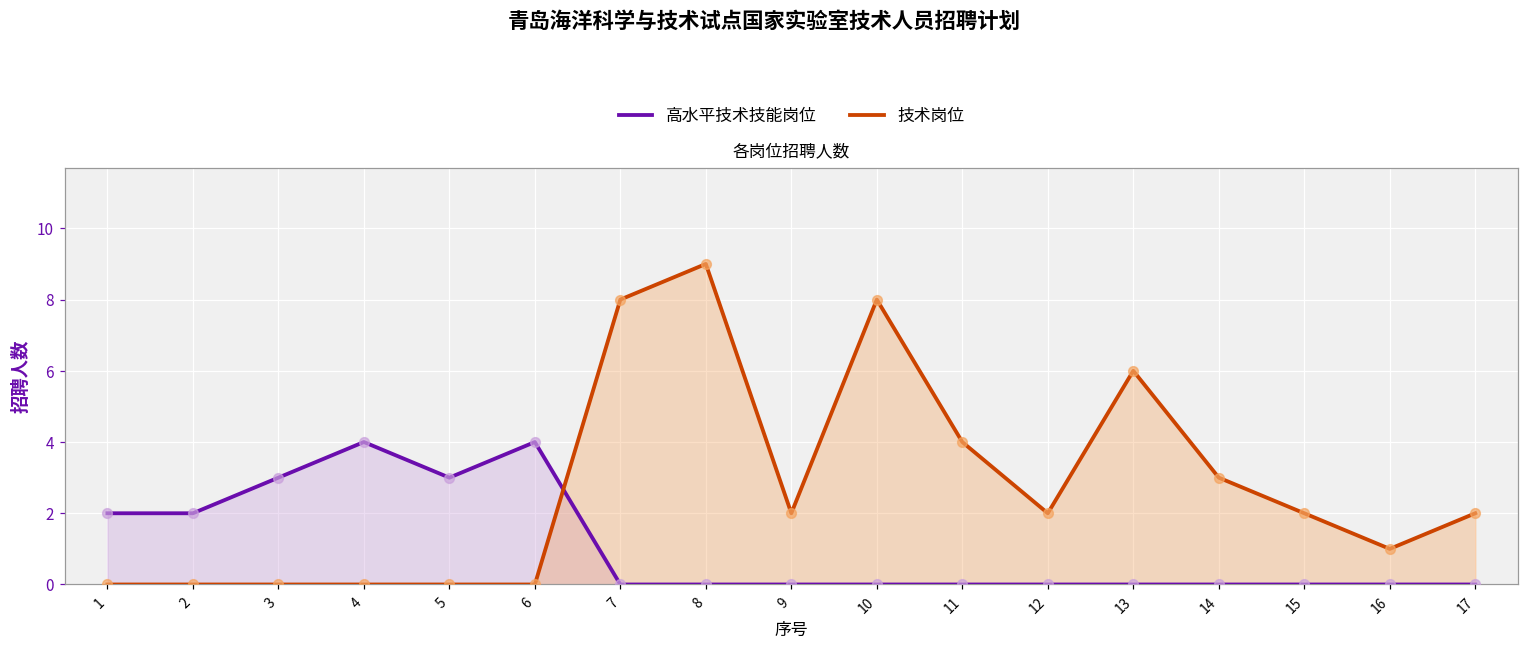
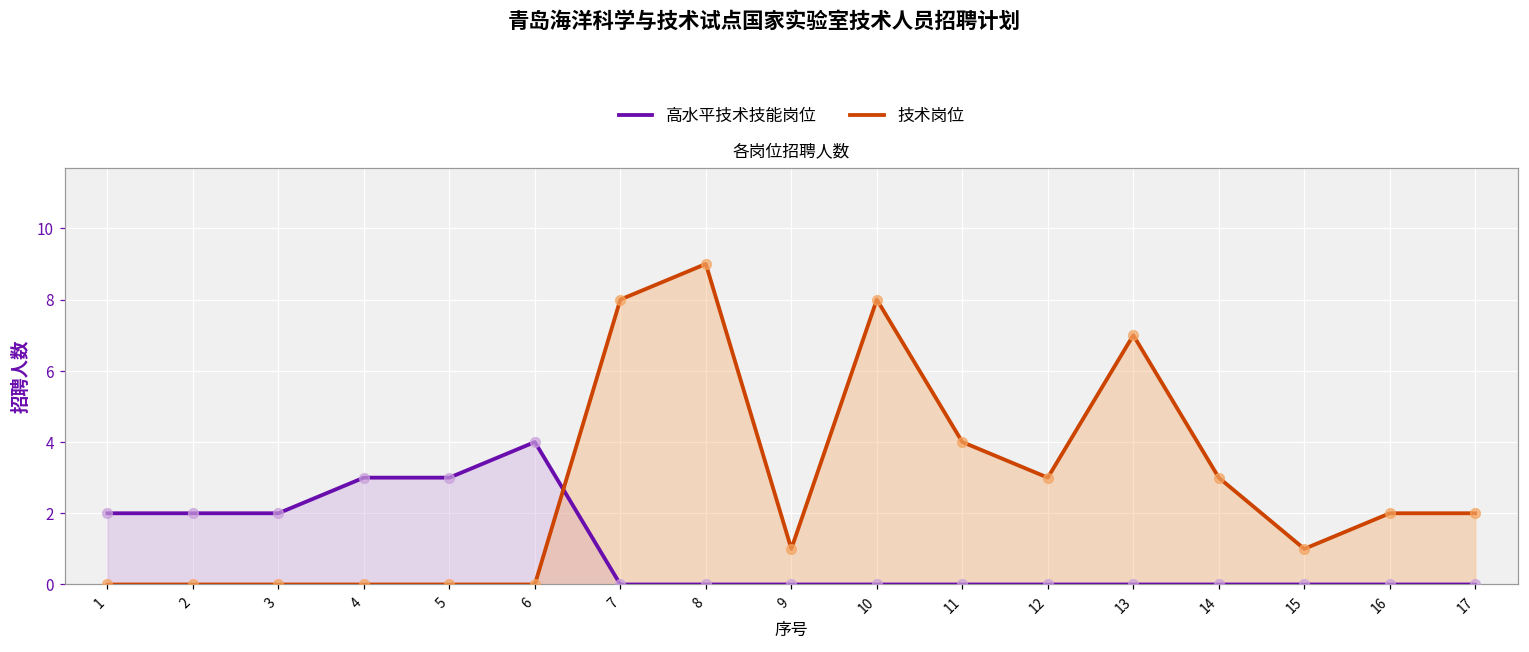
高水平技术技能岗位, 3: 3 -> 2
高水平技术技能岗位, 4: 4 -> 3
技术岗位, 9: 2 -> 1
技术岗位, 12: 2 -> 3
技术岗位, 13: 6 -> 7
技术岗位, 15: 2 -> 1
技术岗位, 16: 1 -> 2
